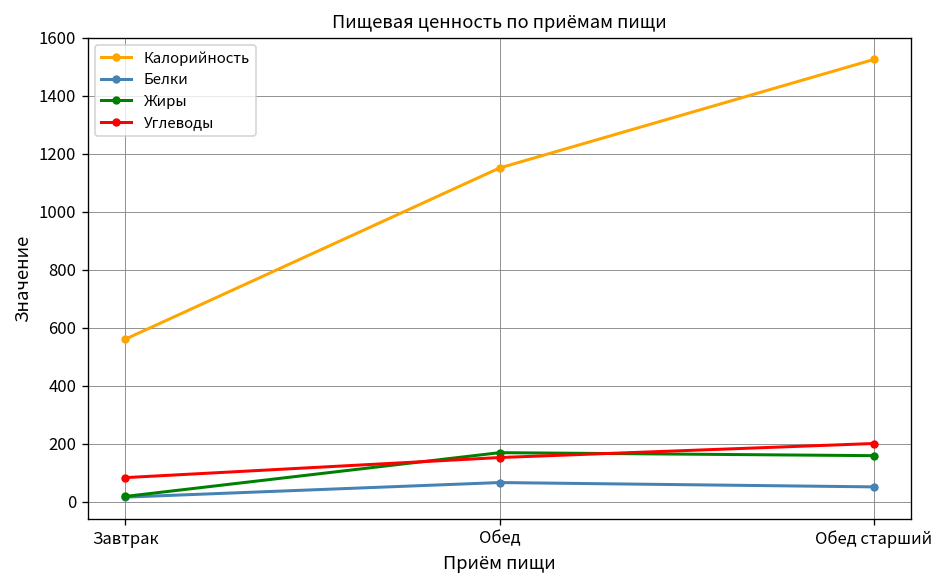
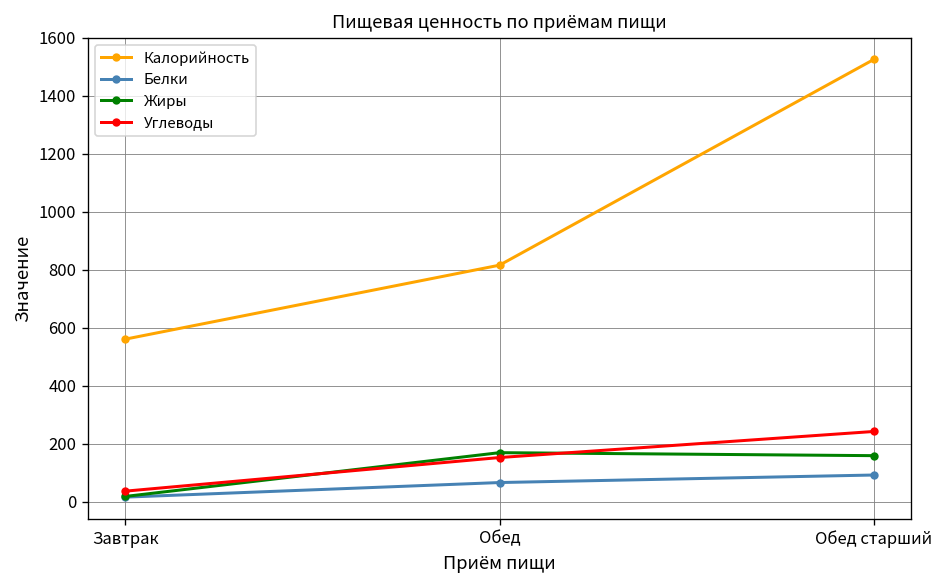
Углеводы, Завтрак: 80 -> 40
Калорийность, Обед: 1150 -> 820
Белки, Обед старший: 50 -> 90
Углеводы, Обед старший: 200 -> 240
